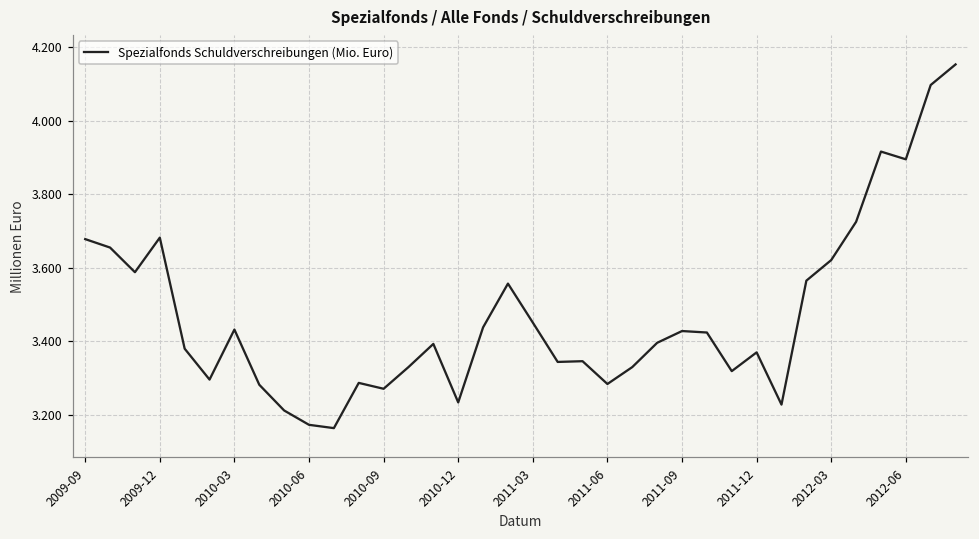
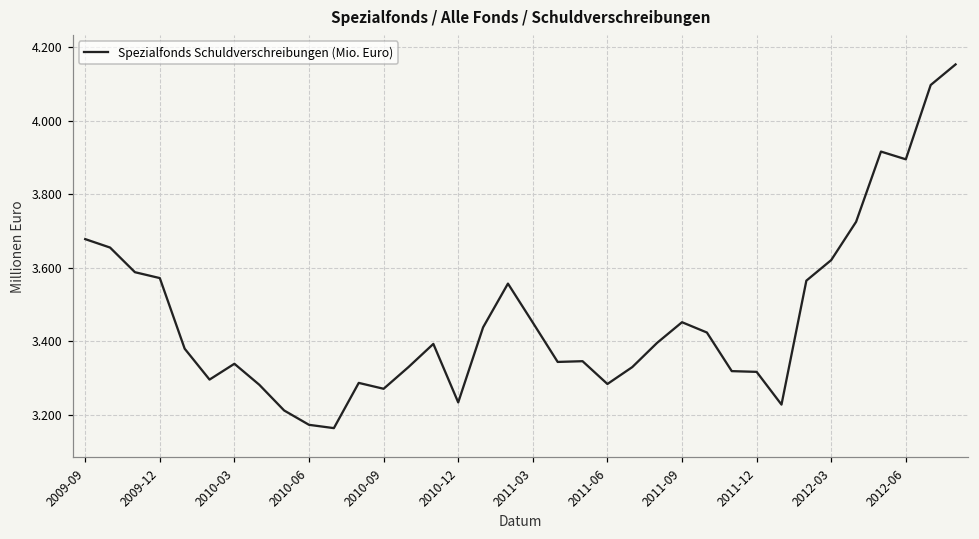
2009-12: 3.68 -> 3.57
2010-03: 3.43 -> 3.34
2011-09: 3.43 -> 3.45
2011-12: 3.37 -> 3.32
